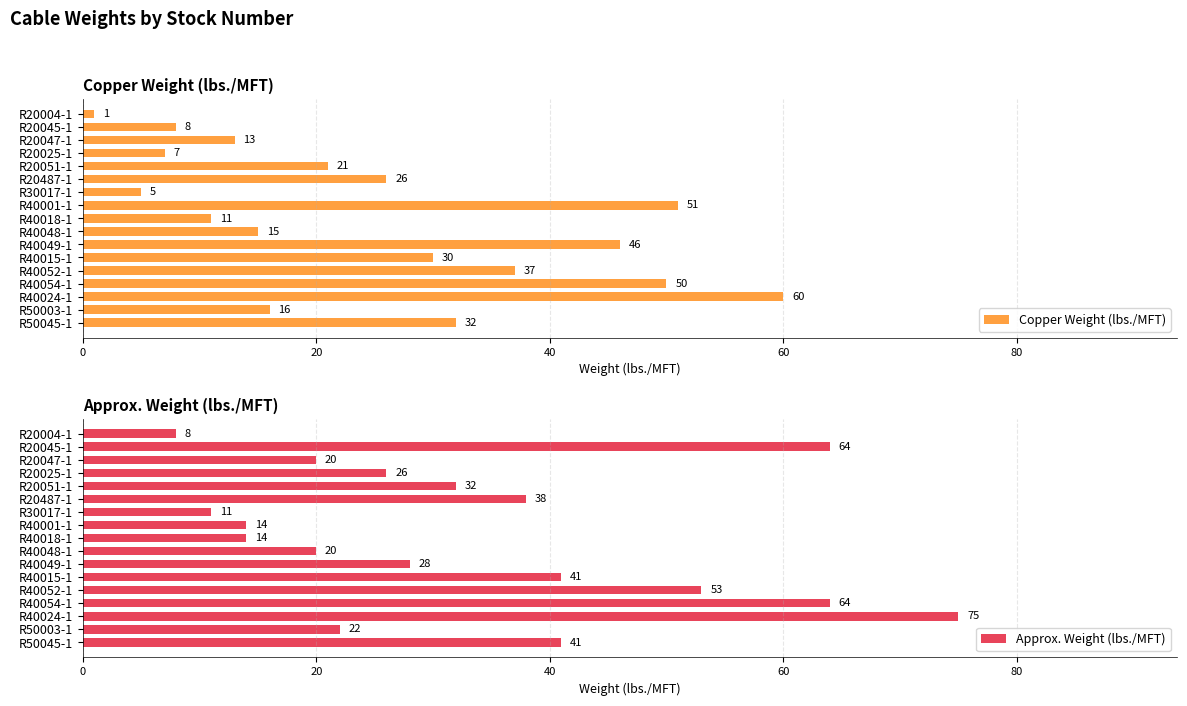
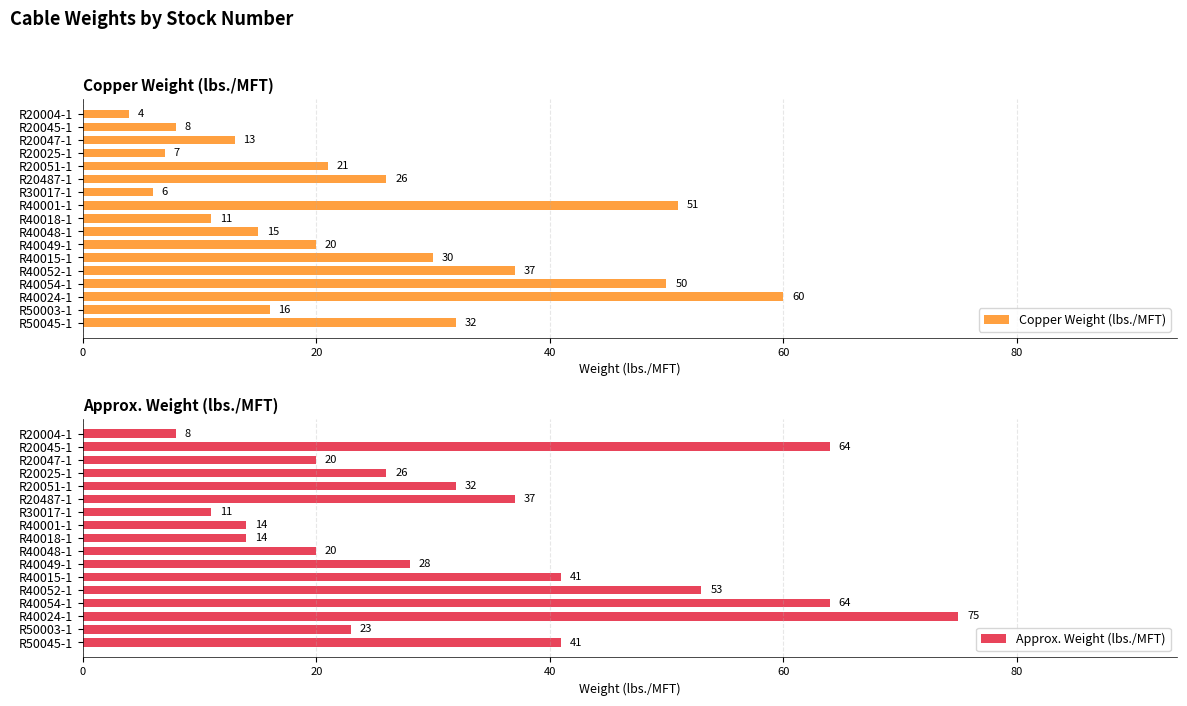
Copper Weight (lbs./MFT), R20004-1: 1 -> 4
Copper Weight (lbs./MFT), R30017-1: 5 -> 6
Copper Weight (lbs./MFT), R40049-1: 46 -> 20
Approx. Weight (lbs./MFT), R20487-1: 38 -> 37
Approx. Weight (lbs./MFT), R50003-1: 22 -> 23
